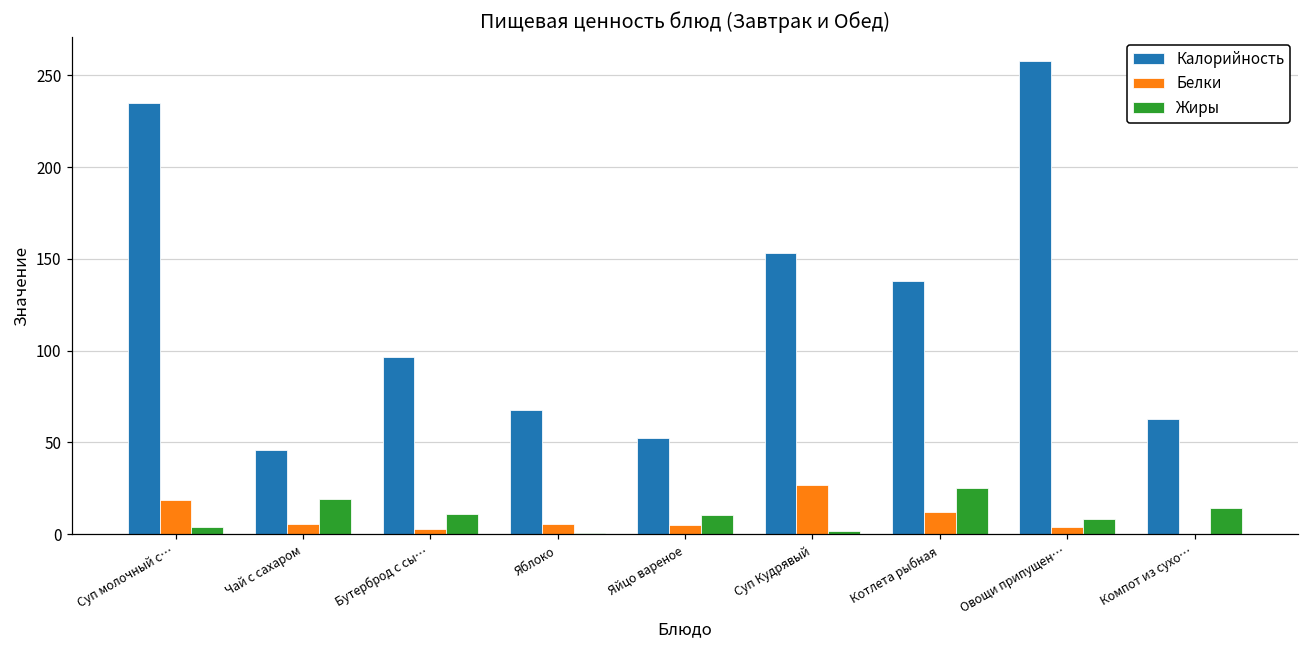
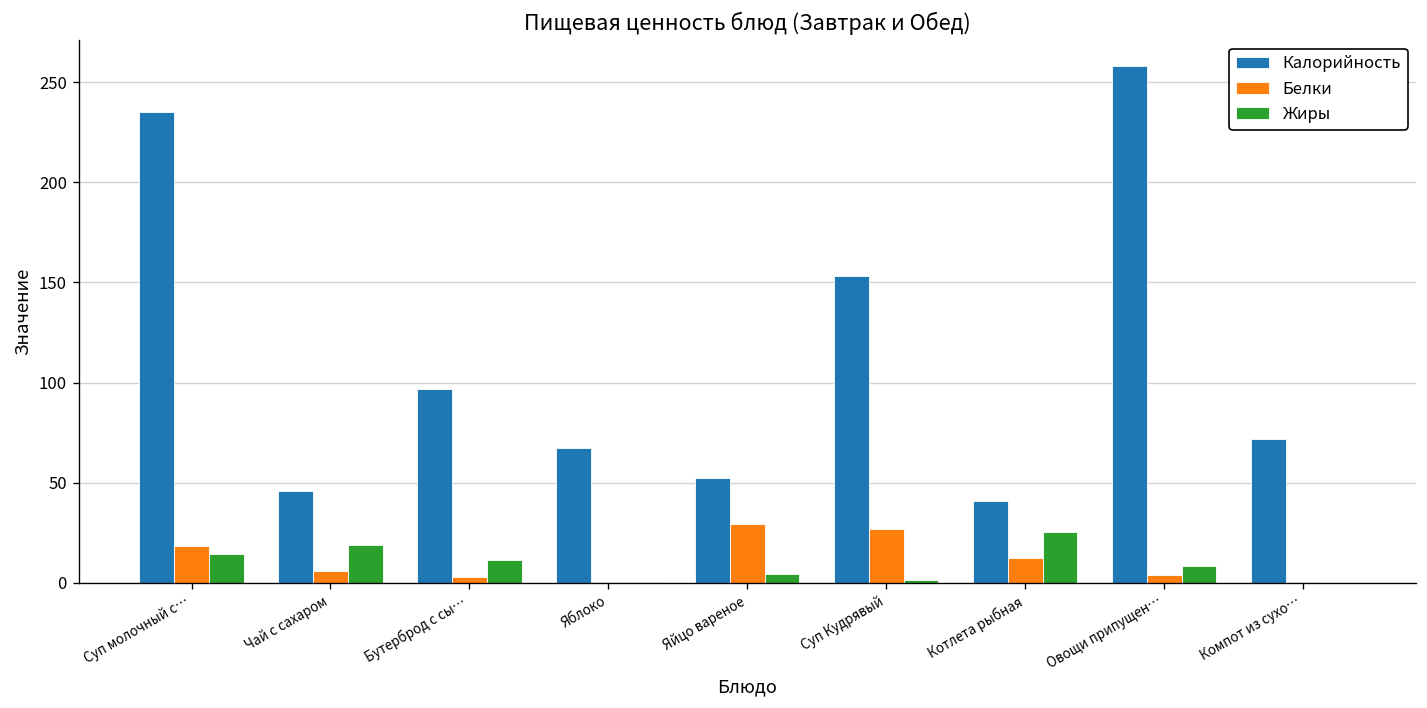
Жиры, Суп молочный с…: 4 -> 14
Белки, Яблоко: 6 -> 1
Белки, Яйцо вареное: 5 -> 29
Жиры, Яйцо вареное: 10 -> 5
Калорийность, Котлета рыбная: 138 -> 41
Калорийность, Компот из сухо…: 63 -> 72
Жиры, Компот из сухо…: 15 -> 0
